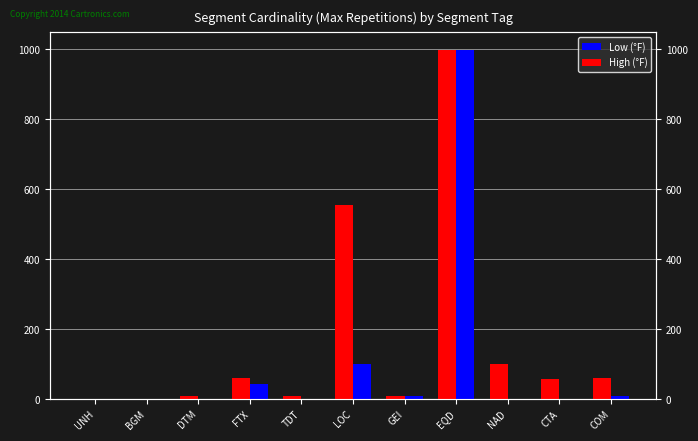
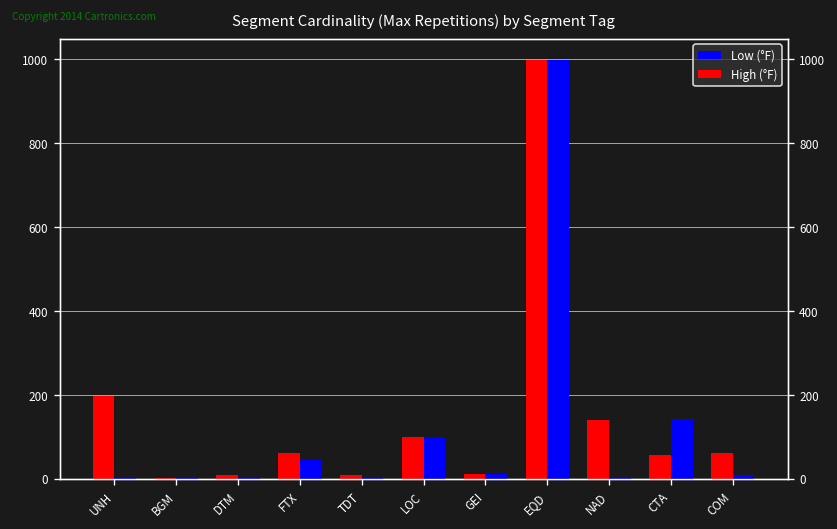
High (°F), UNH: 0 -> 200
High (°F), LOC: 560 -> 100
High (°F), NAD: 100 -> 140
Low (°F), CTA: 0 -> 140
